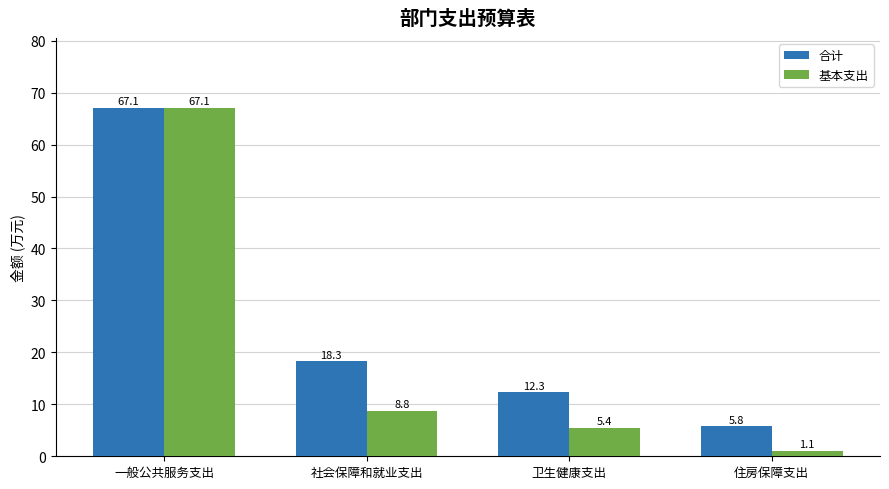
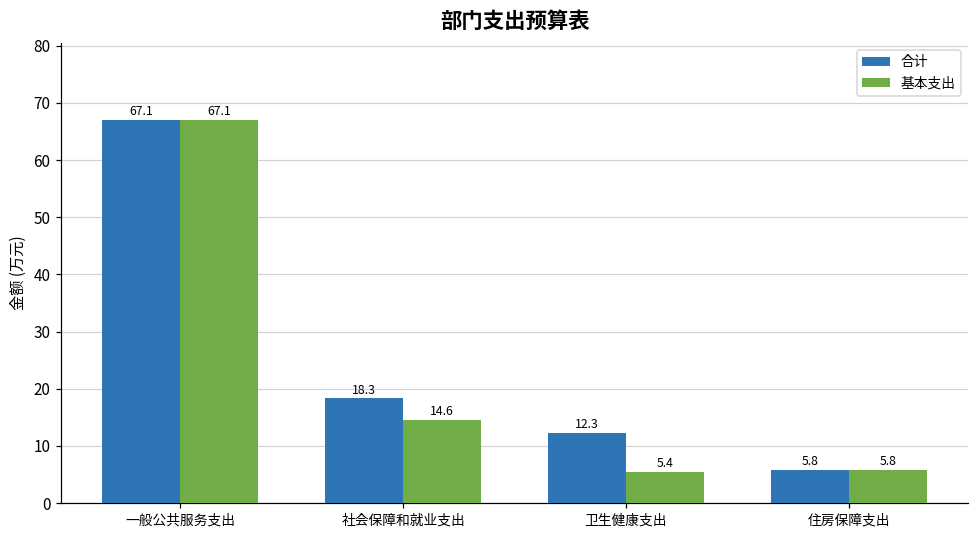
基本支出, 社会保障和就业支出: 8.8 -> 14.6
基本支出, 住房保障支出: 1.1 -> 5.8
